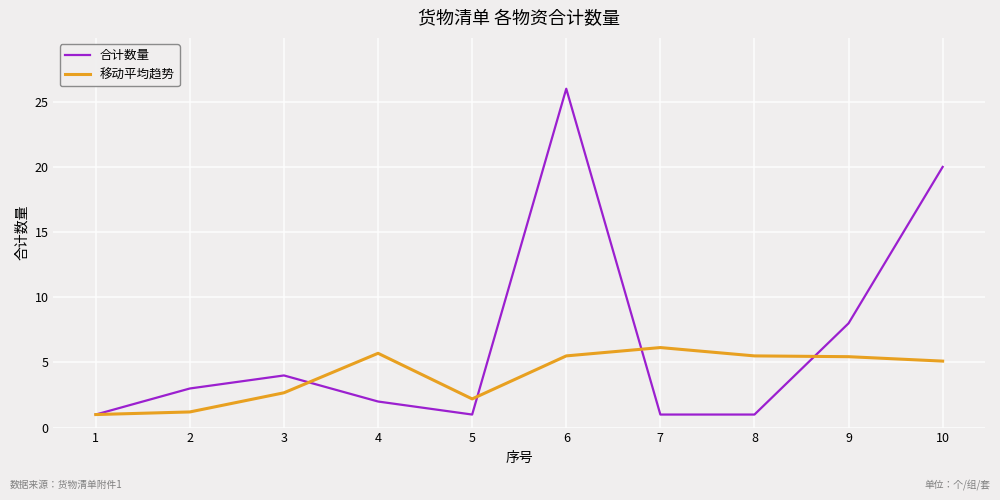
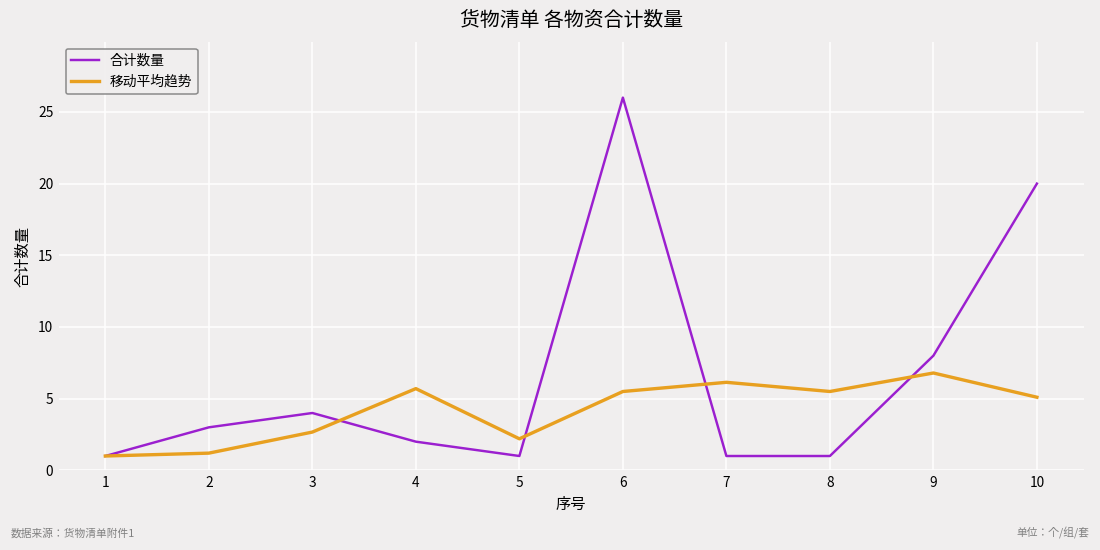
移动平均趋势, 9: 5.4 -> 6.8
